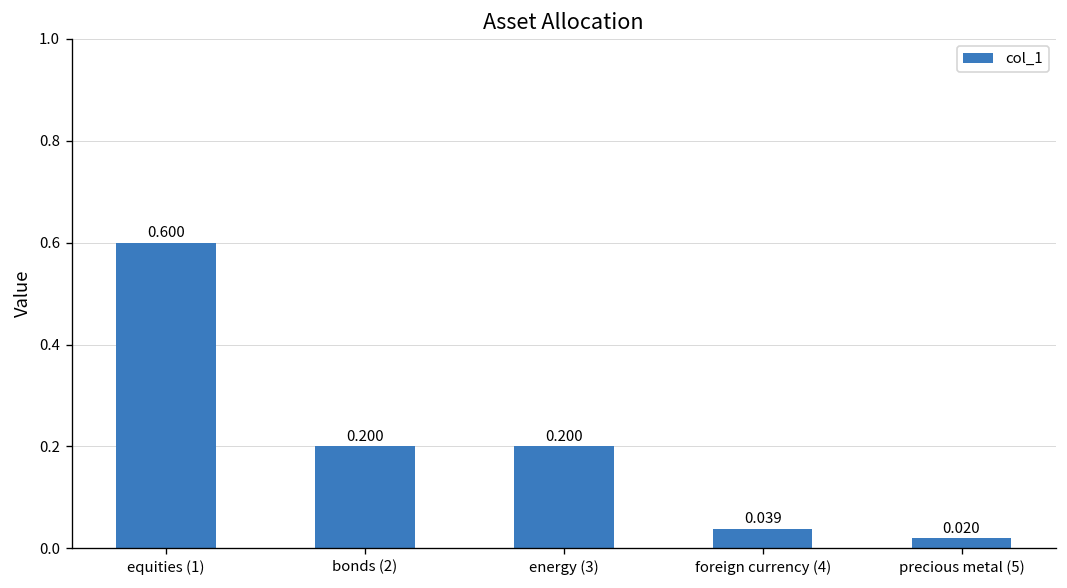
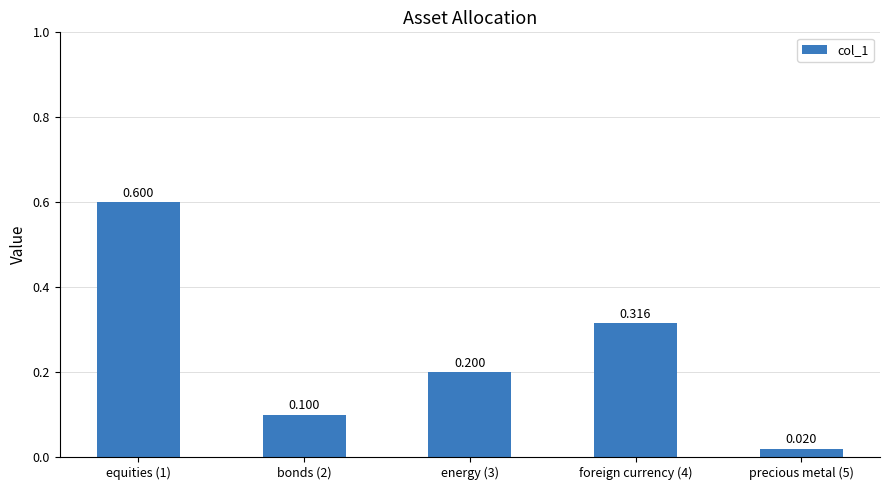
bonds (2): 0.200 -> 0.100
foreign currency (4): 0.039 -> 0.316
